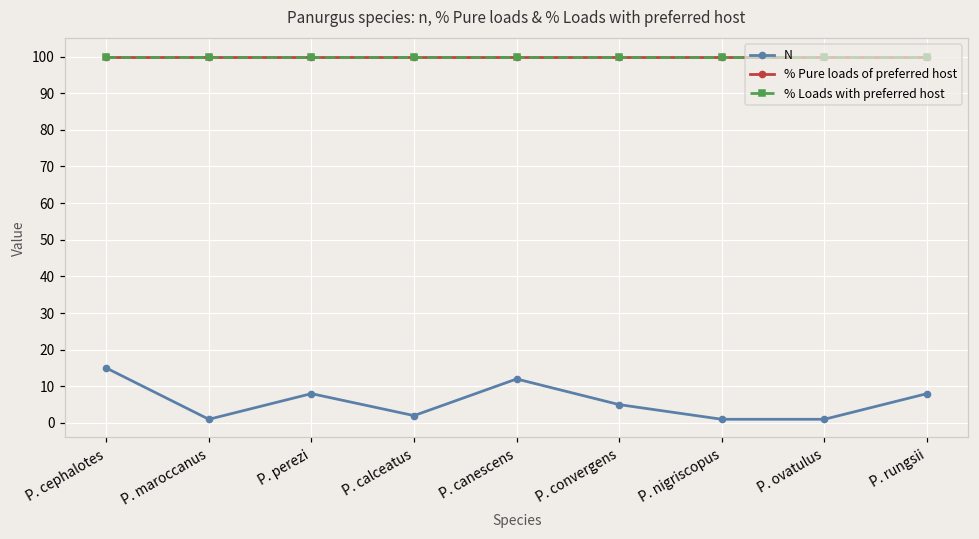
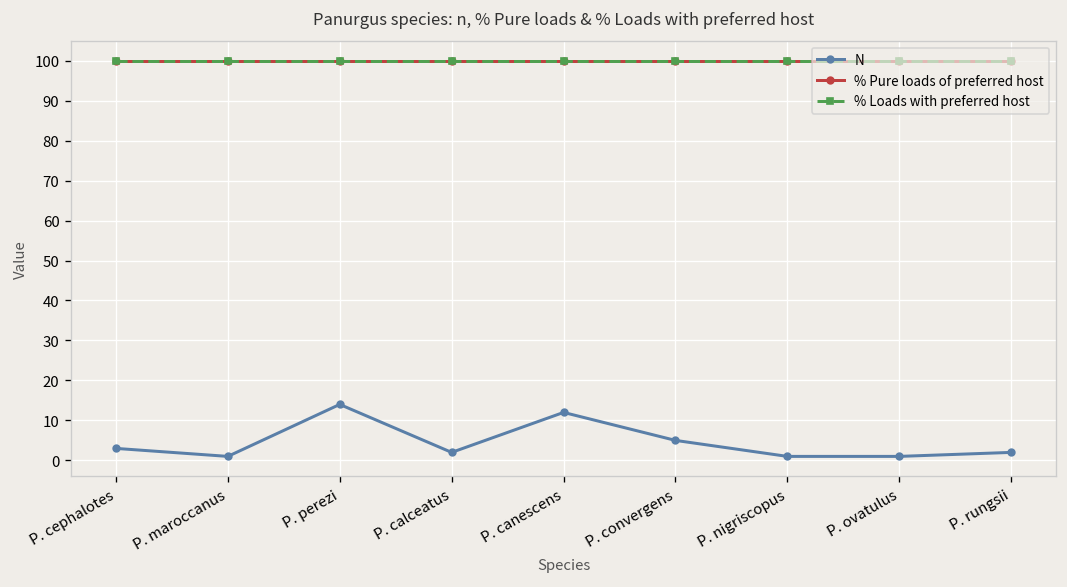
N, P. cephalotes: 15 -> 3
N, P. perezi: 8 -> 14
N, P. rungsii: 8 -> 2
